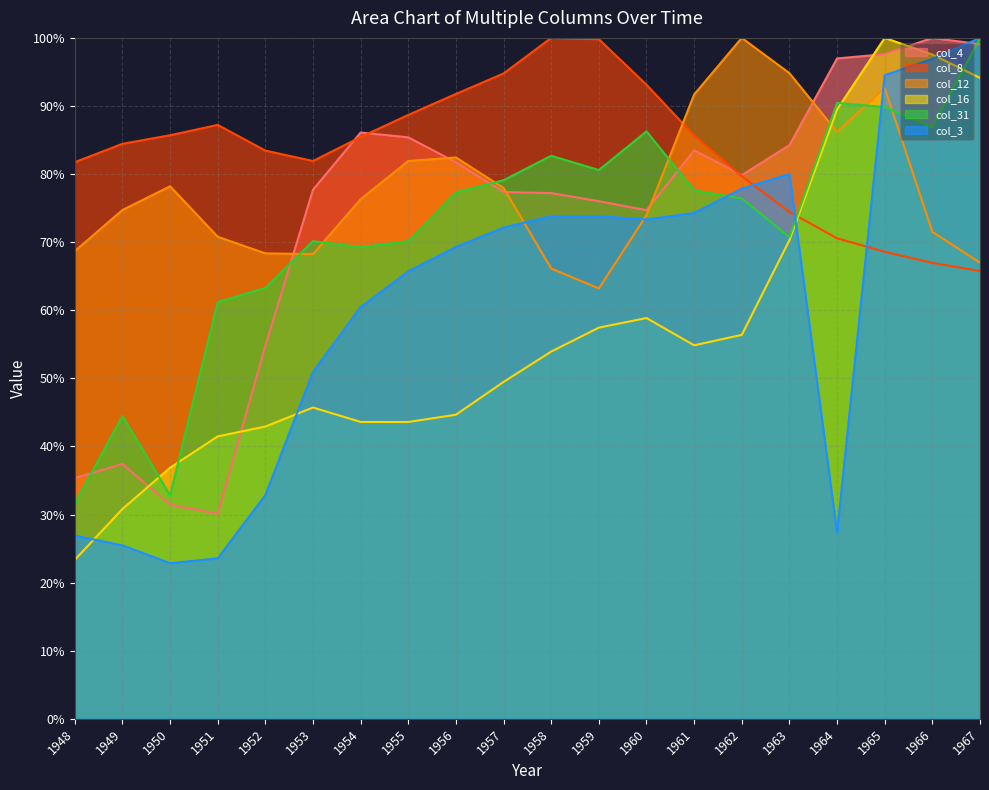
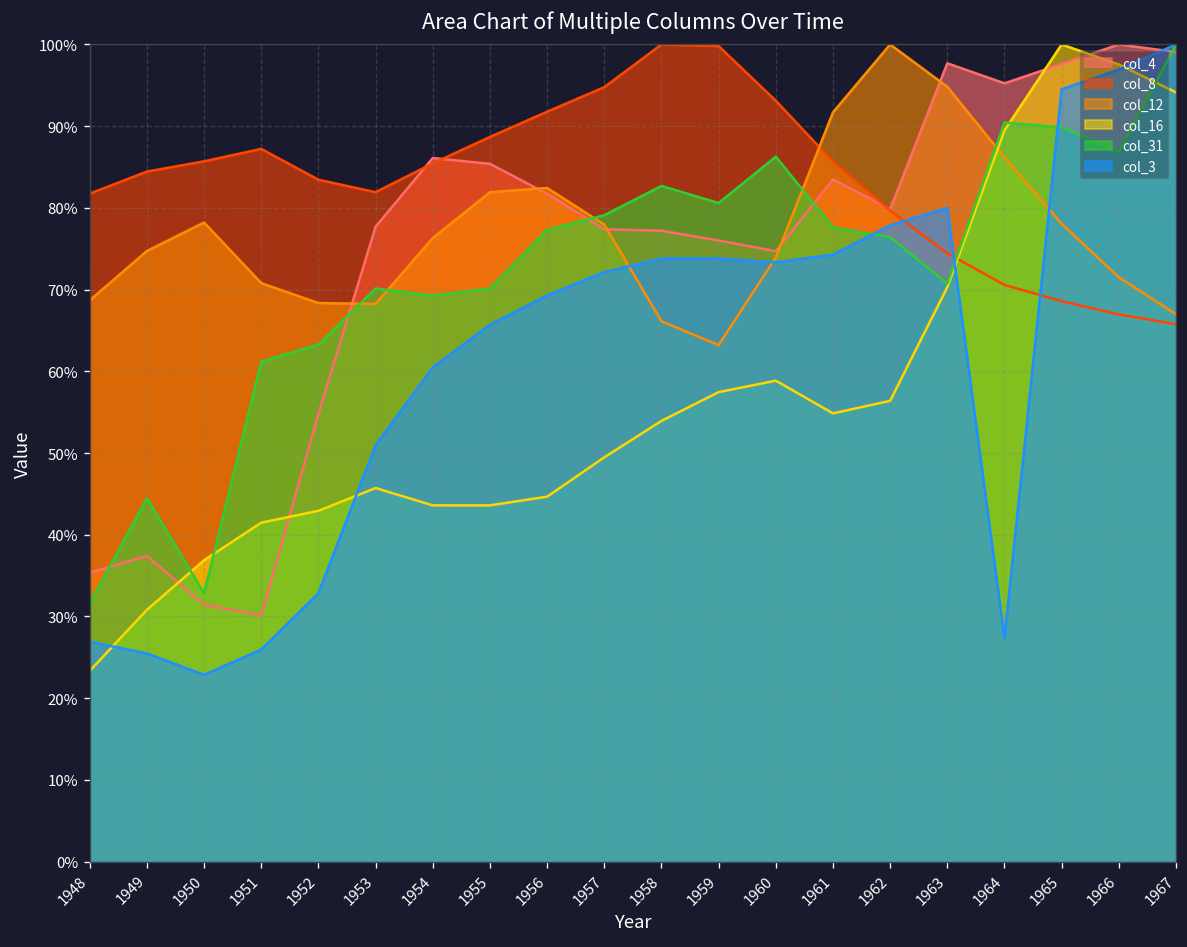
col_3, 1951: 24% -> 26%
col_4, 1963: 84% -> 98%
col_4, 1964: 97% -> 95%
col_12, 1965: 93% -> 78%
